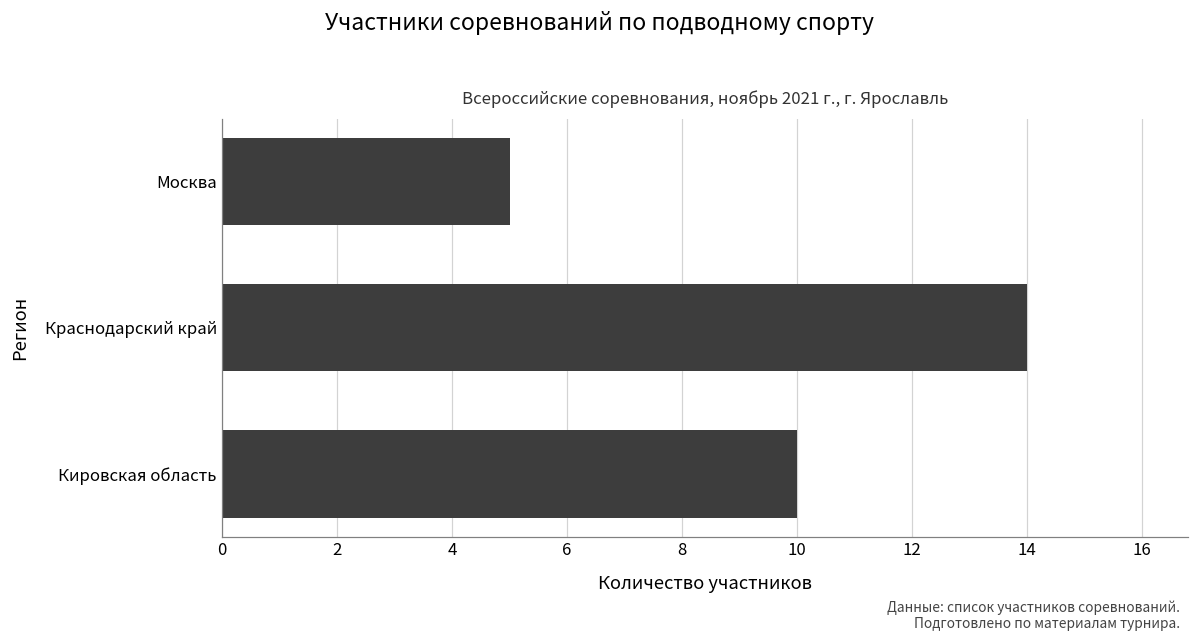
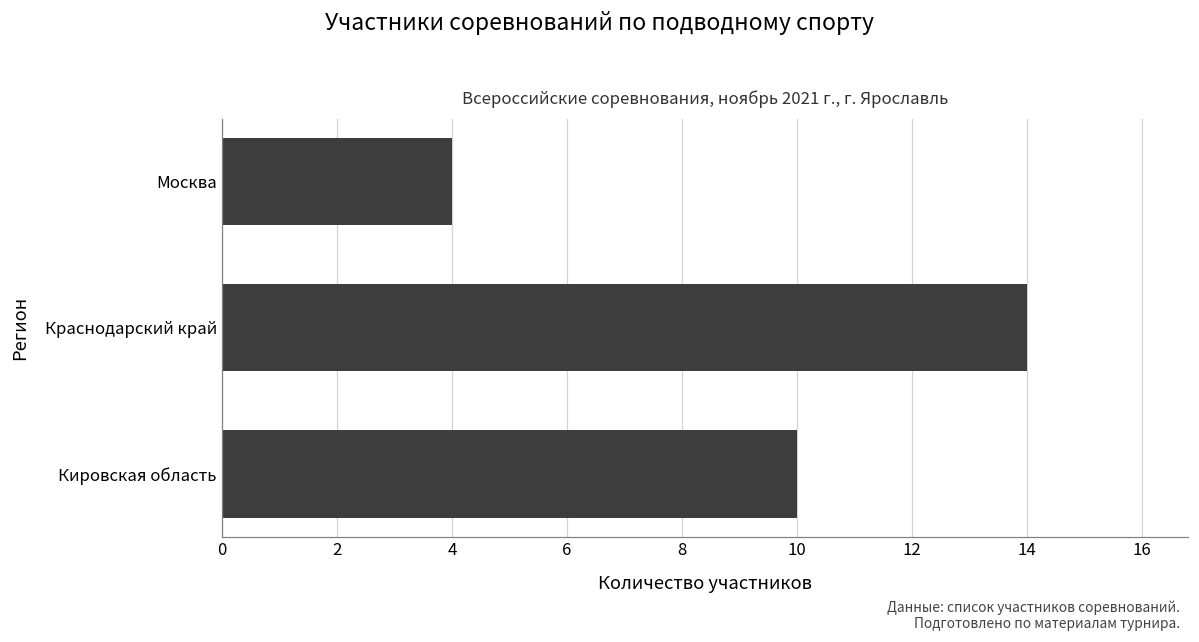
Москва: 5 -> 4
